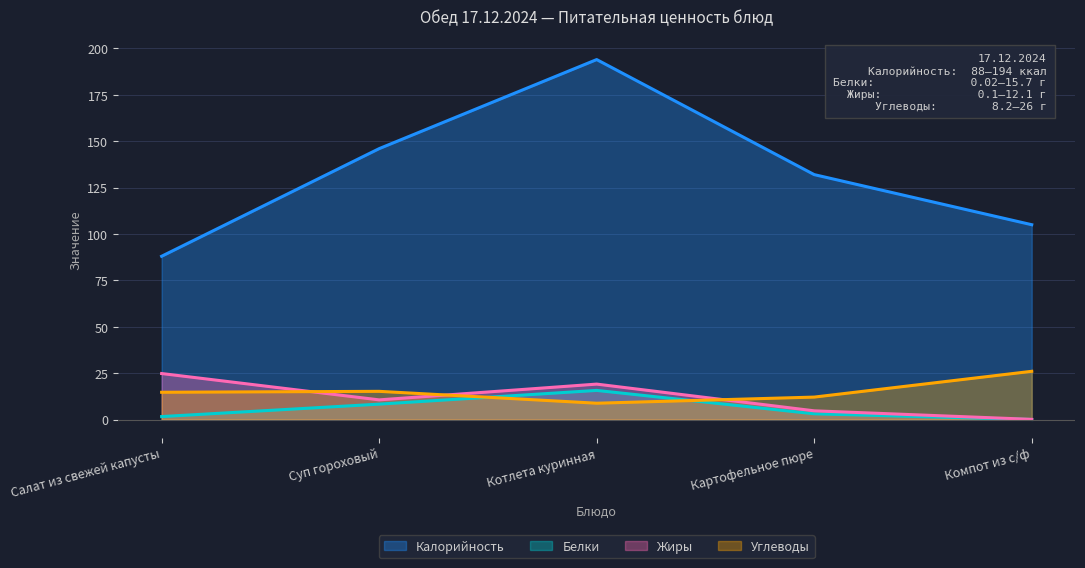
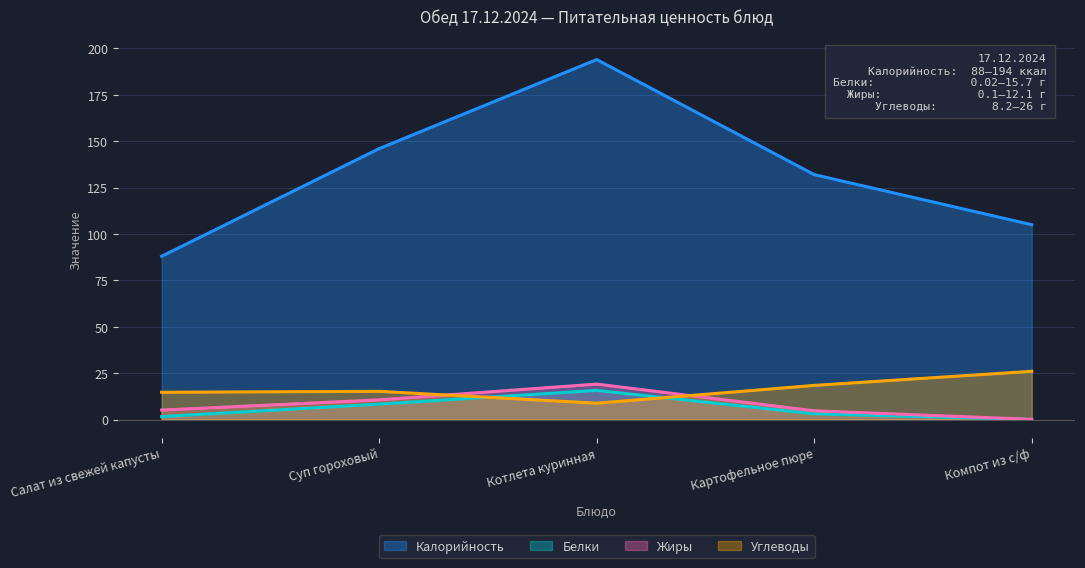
Жиры, Салат из свежей капусты: 25 -> 5
Углеводы, Картофельное пюре: 12 -> 18
